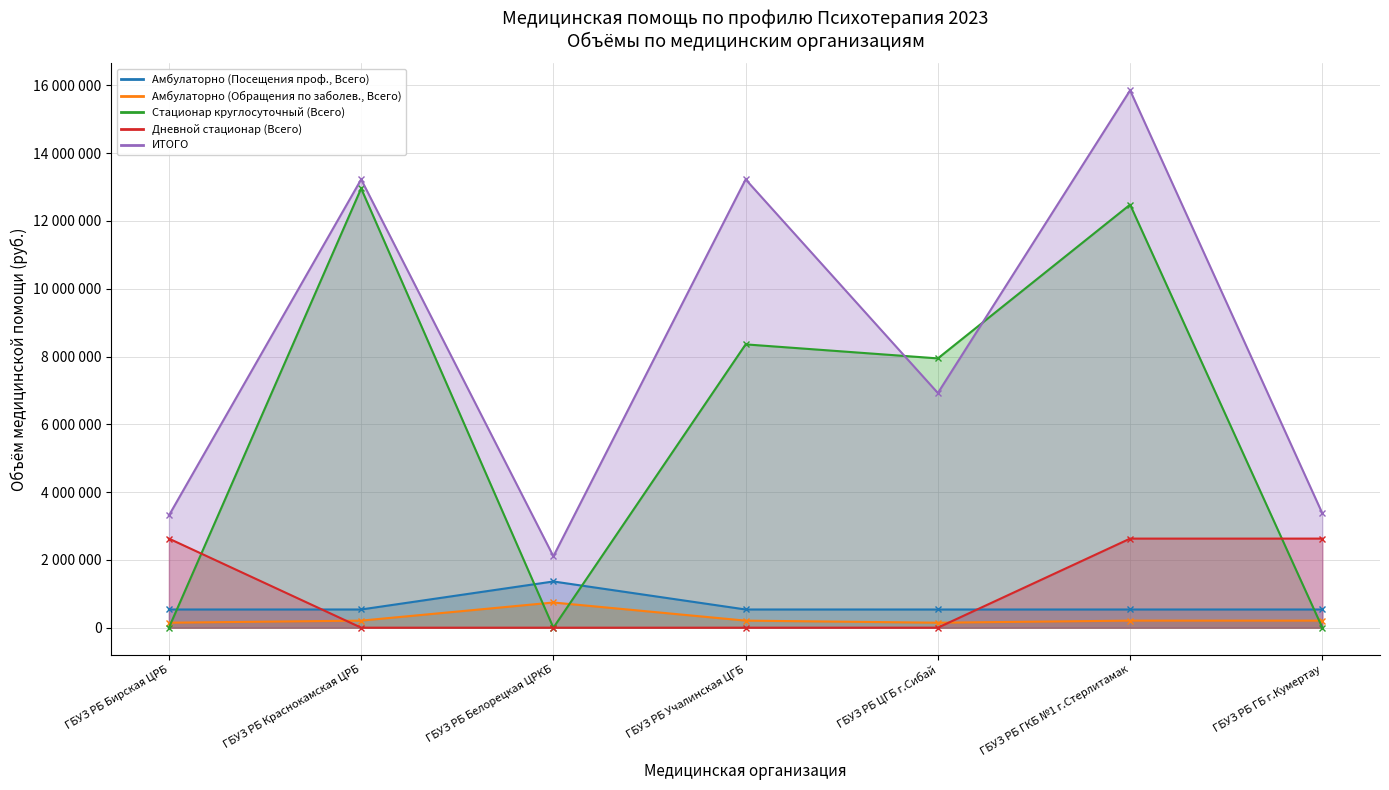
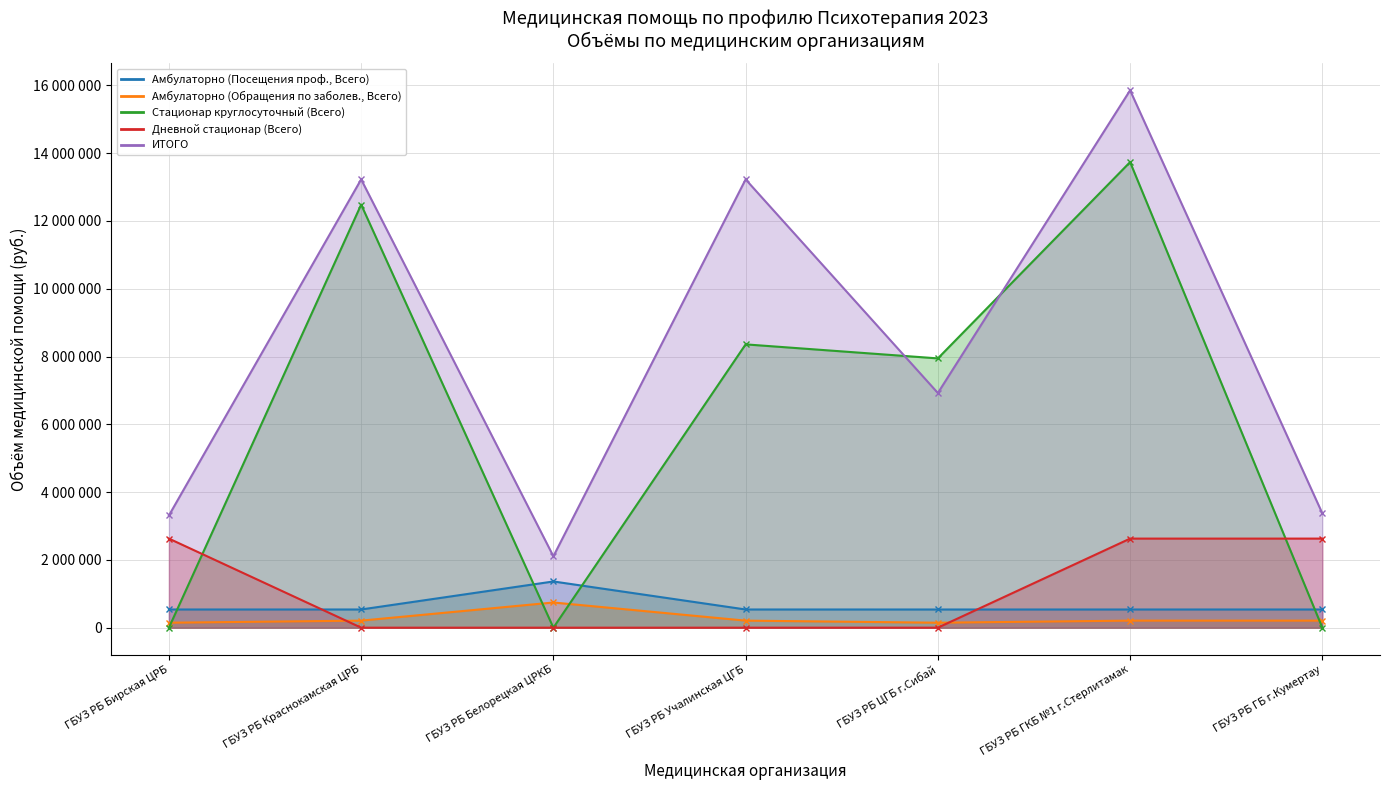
Стационар круглосуточный (Всего), ГБУЗ РБ Краснокамская ЦРБ: 13000000 -> 12500000
Стационар круглосуточный (Всего), ГБУЗ РБ ГКБ №1 г.Стерлитамак: 12500000 -> 13700000
